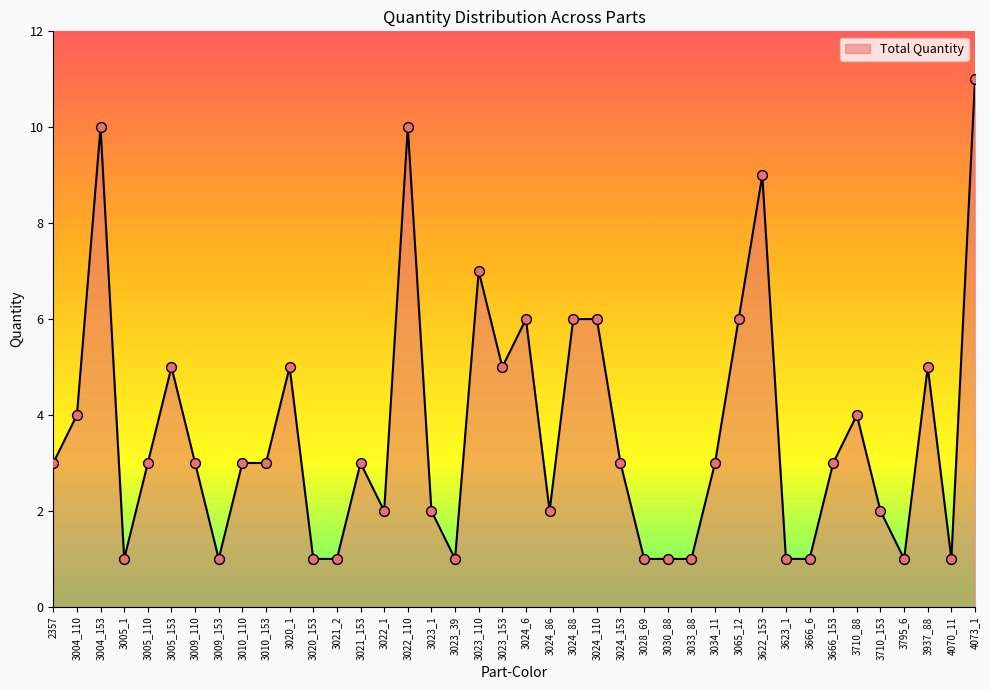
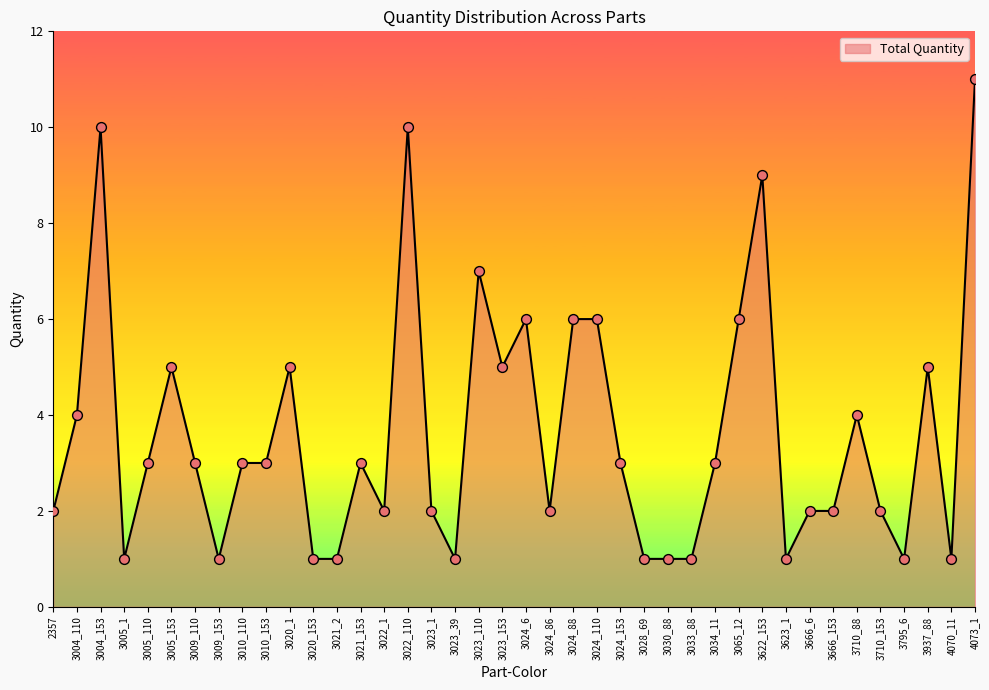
2357: 3 -> 2
3666_6: 1 -> 2
3666_153: 3 -> 2
